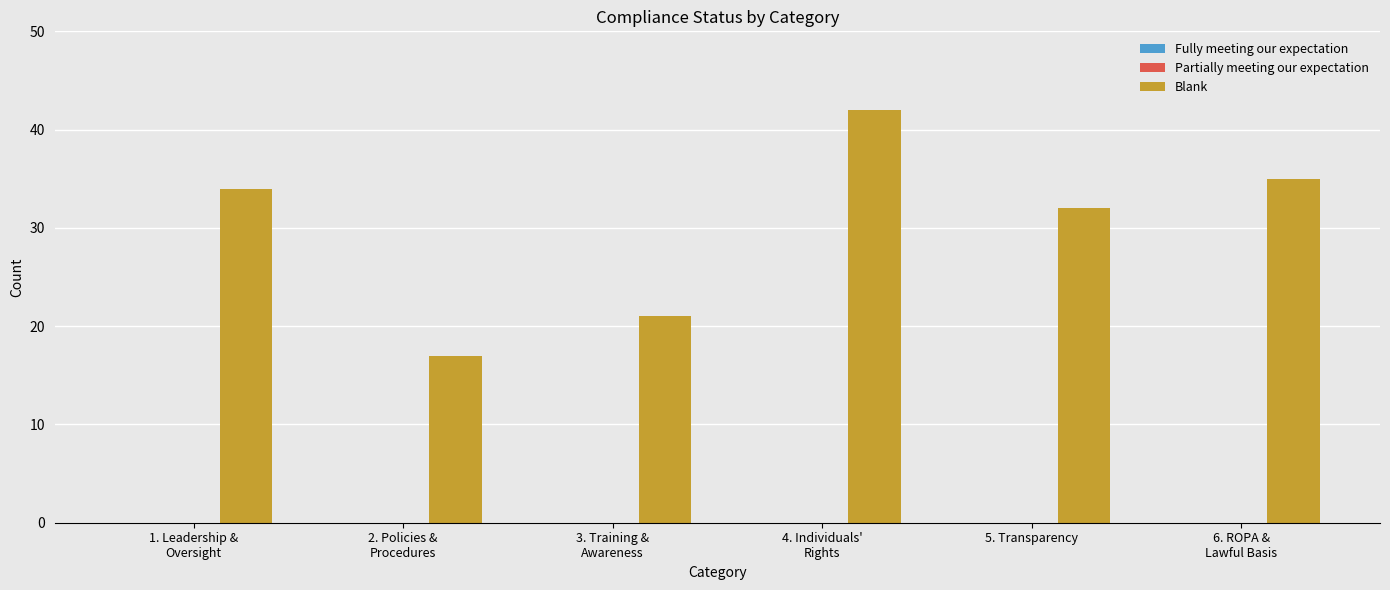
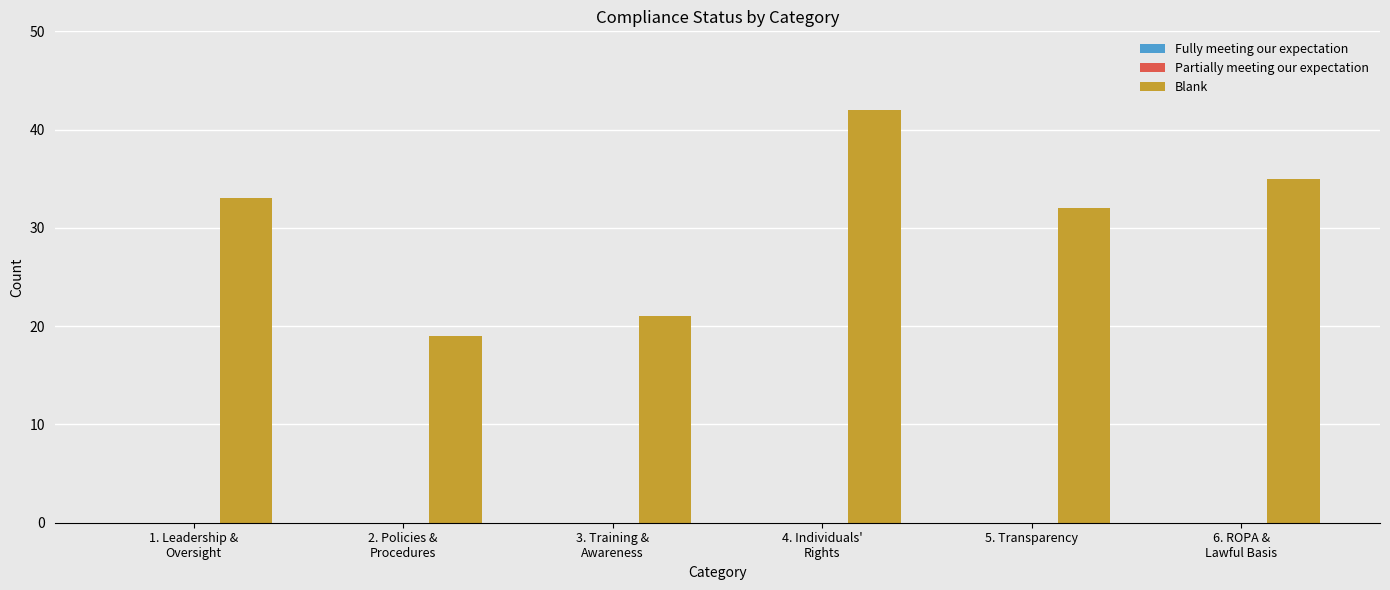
Blank, 1. Leadership & Oversight: 34 -> 33
Blank, 2. Policies & Procedures: 17 -> 19
